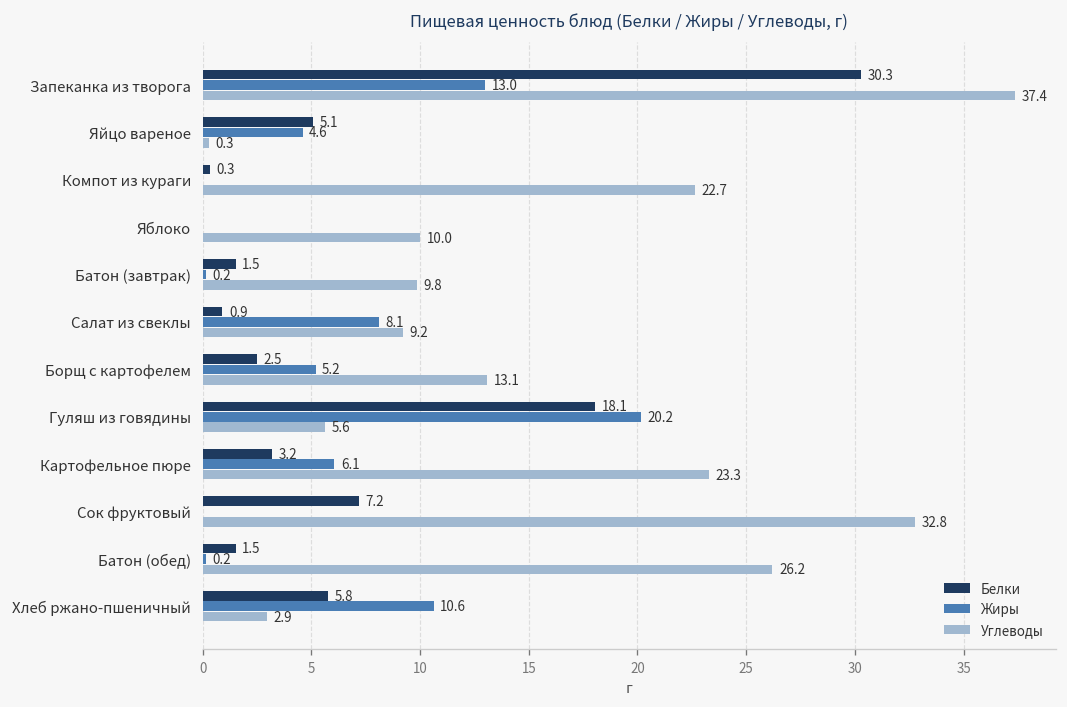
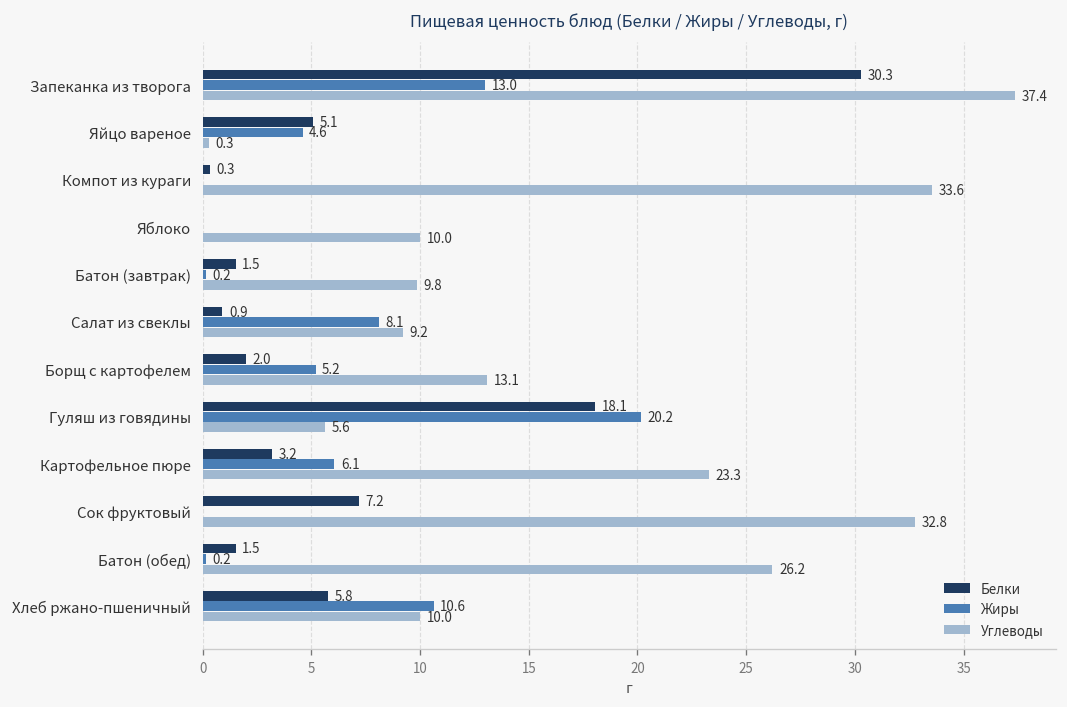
Углеводы, Компот из кураги: 22.7 -> 33.6
Белки, Борщ с картофелем: 2.5 -> 2.0
Углеводы, Хлеб ржано-пшеничный: 2.9 -> 10.0
